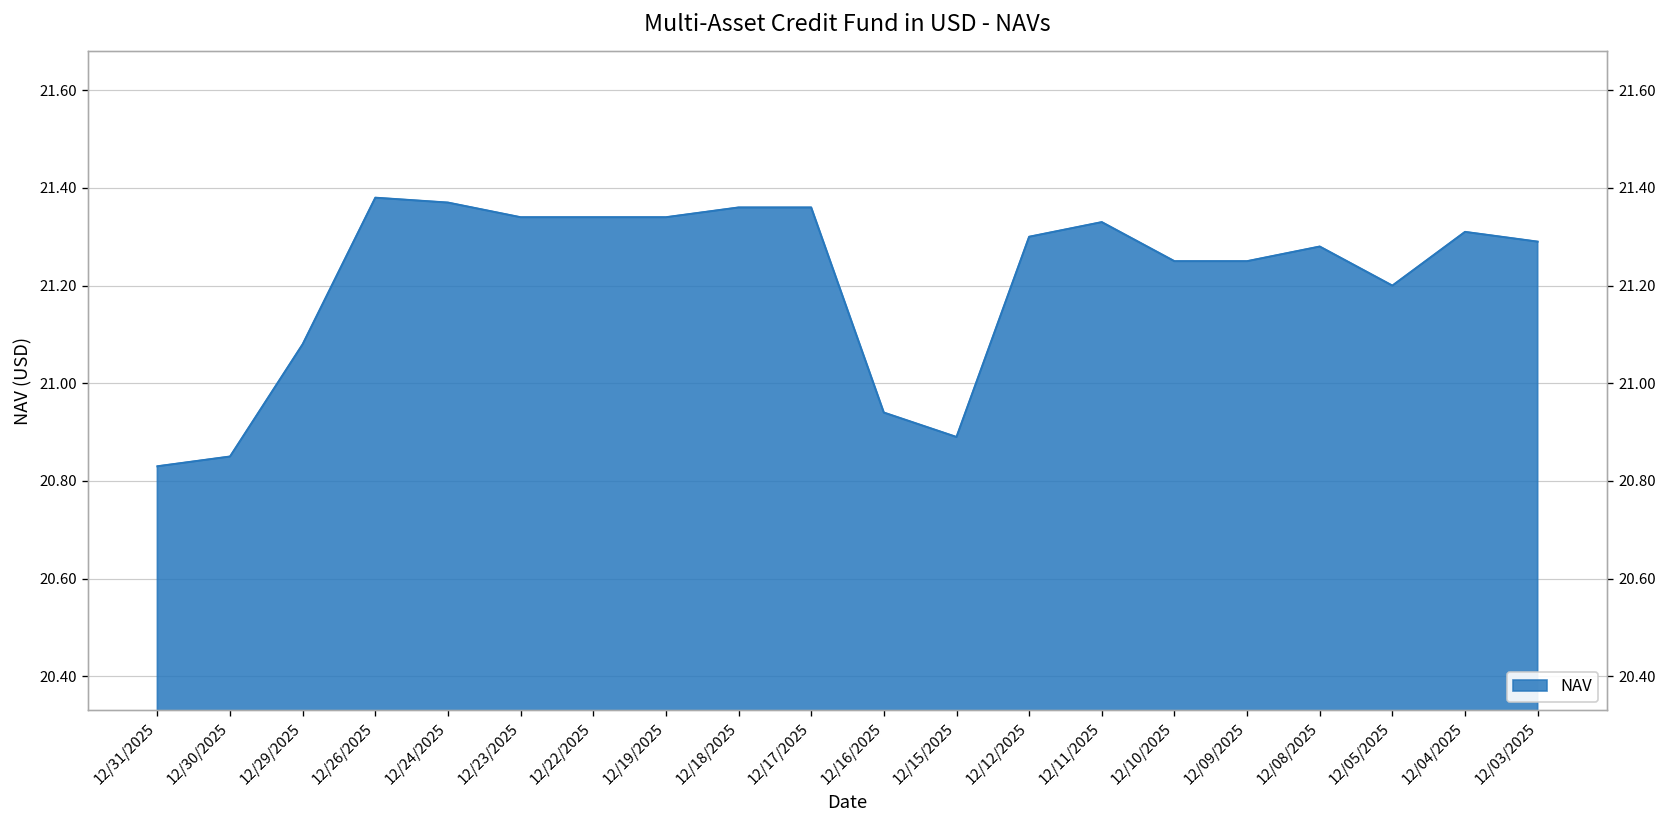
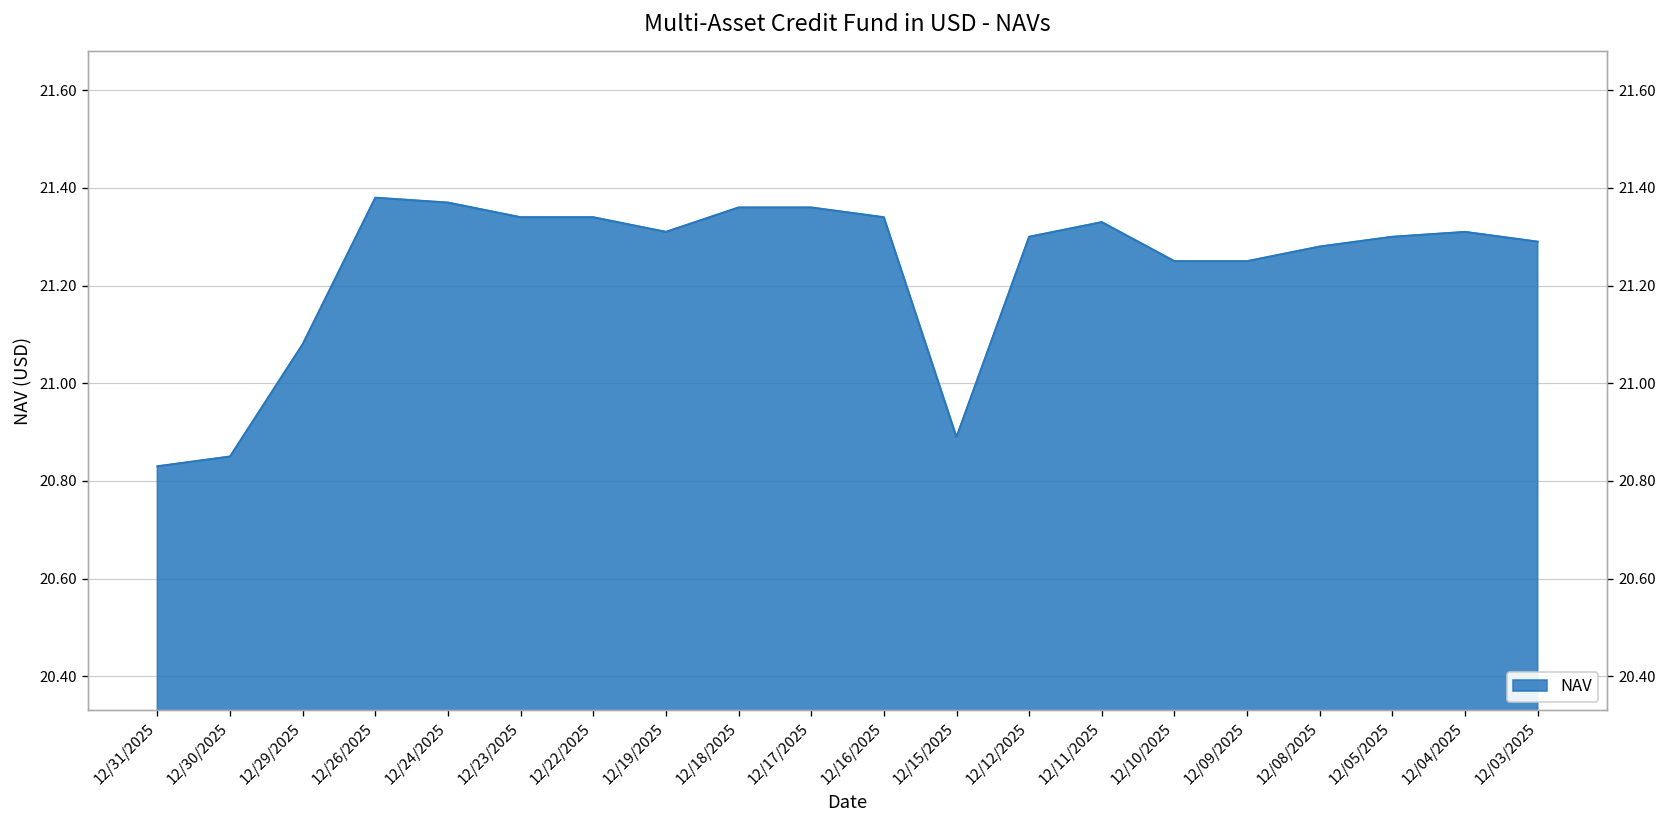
12/19/2025: 21.34 -> 21.31
12/16/2025: 20.94 -> 21.34
12/05/2025: 21.2 -> 21.3
